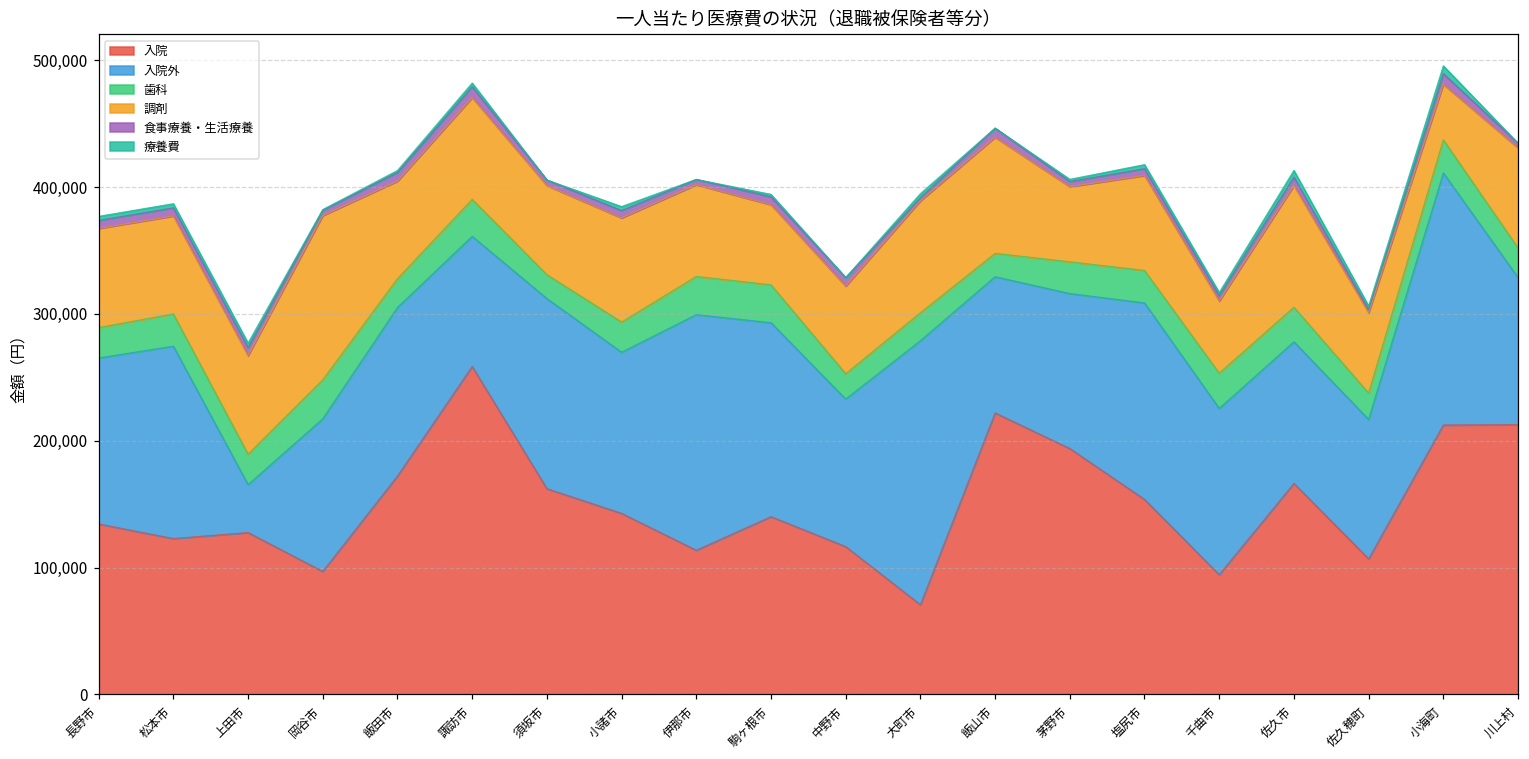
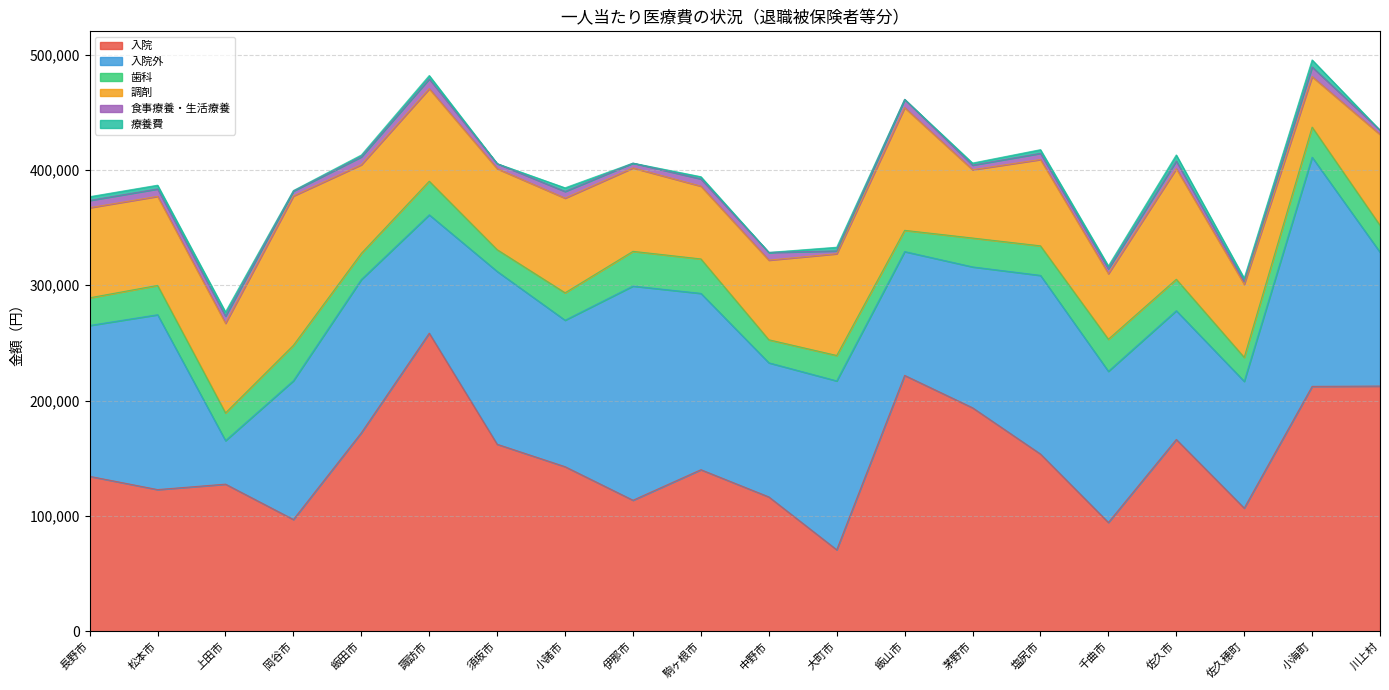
入院外, 大町市: 208,000 -> 146,000
調剤, 飯山市: 92,000 -> 106,000
